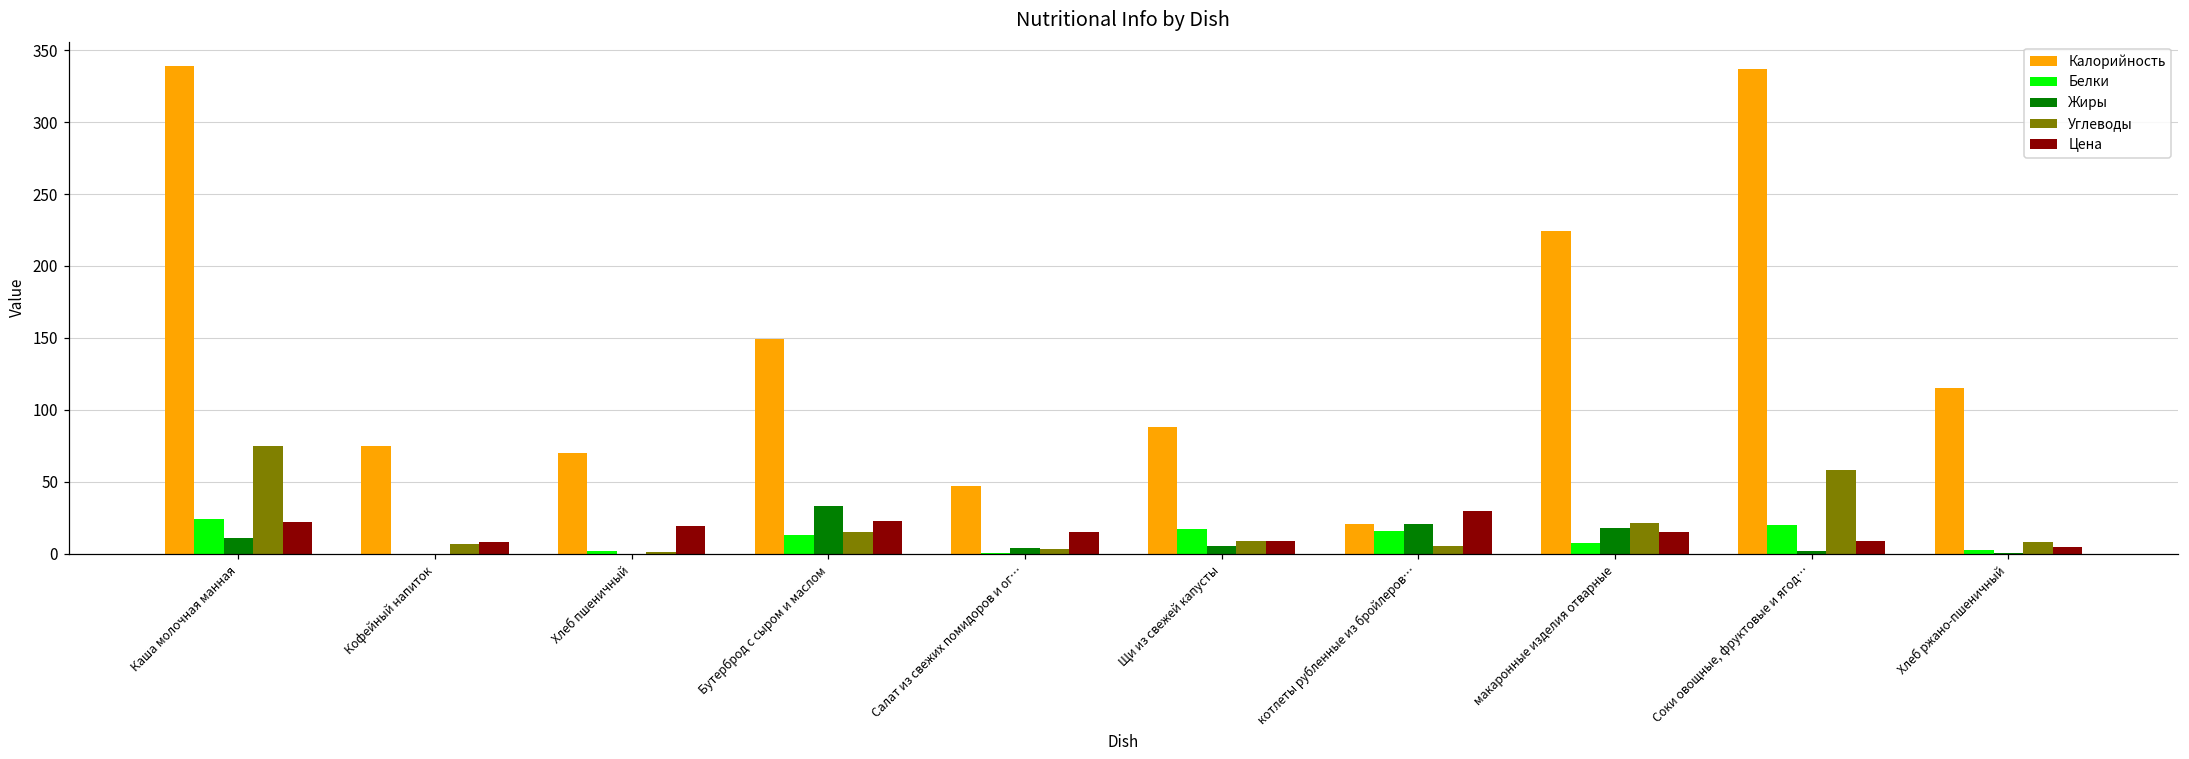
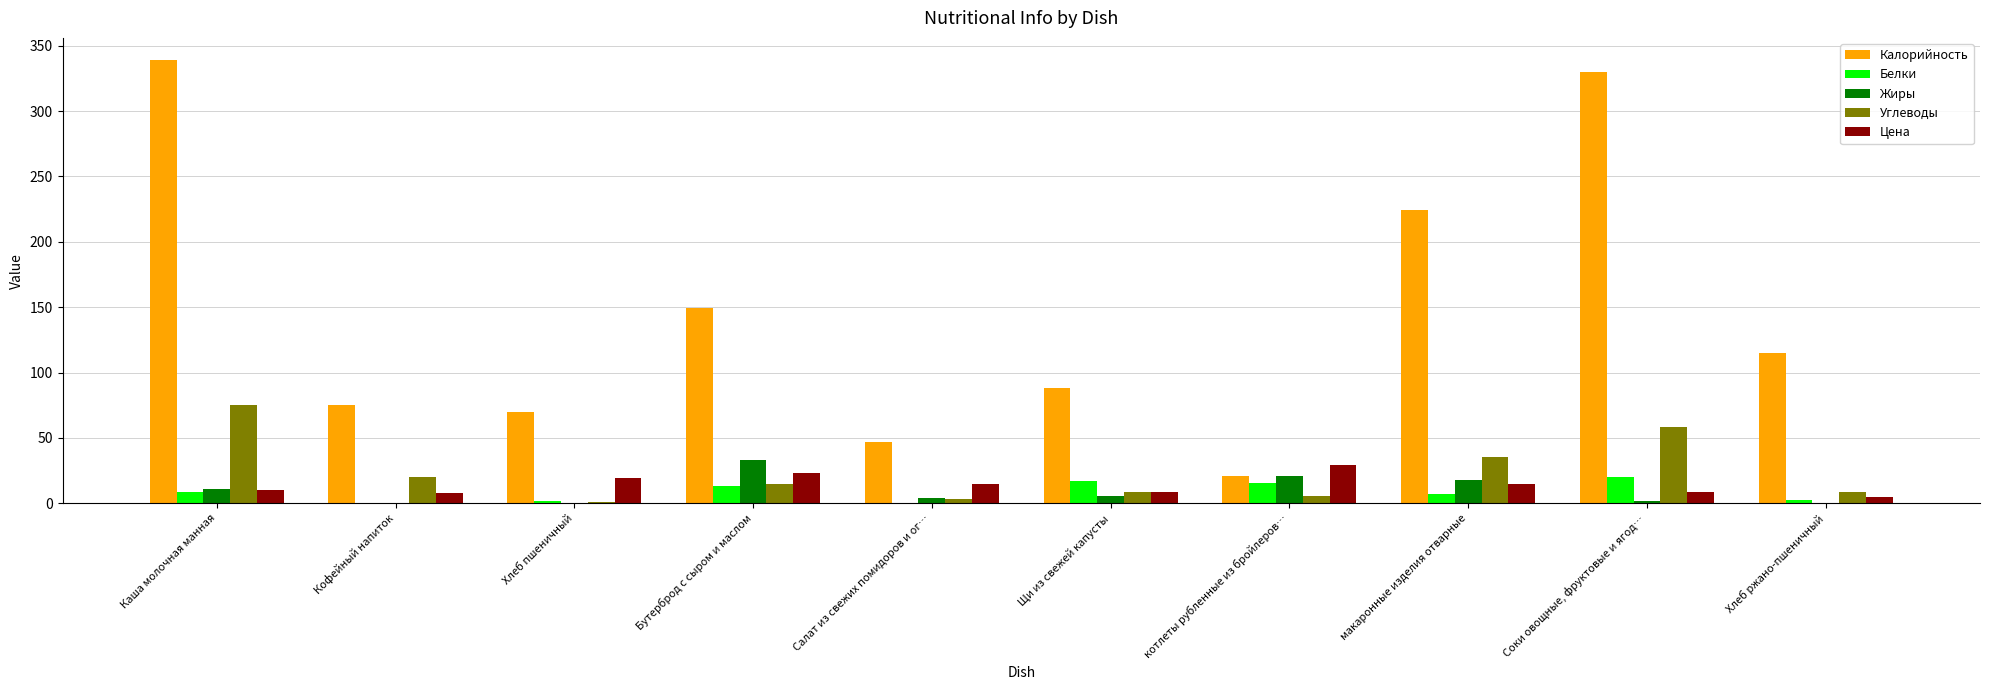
Белки, Каша молочная манная: 24 -> 9
Цена, Каша молочная манная: 22 -> 10
Углеводы, Кофейный напиток: 7 -> 20
Углеводы, макаронные изделия отварные: 21 -> 35
Калорийность, Соки овощные, фруктовые и ягод…: 337 -> 330
